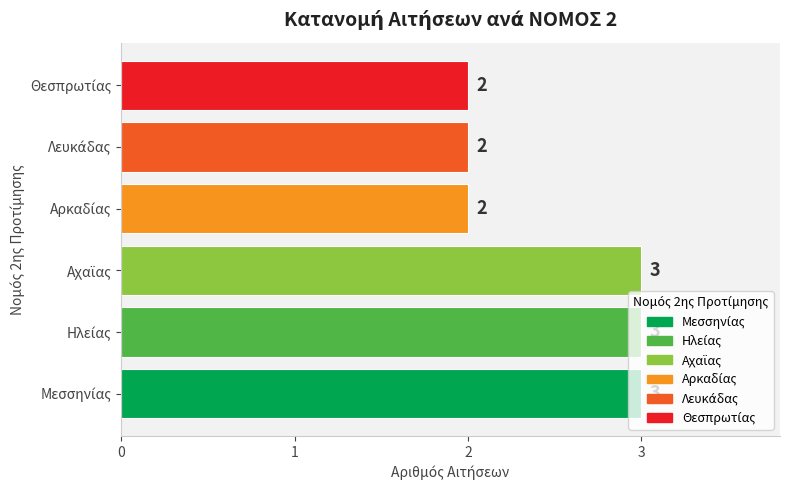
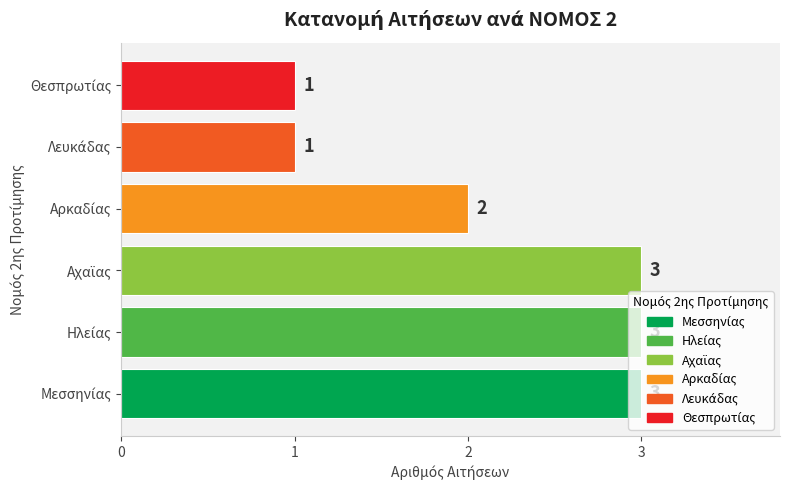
Θεσπρωτίας: 2 -> 1
Λευκάδας: 2 -> 1
